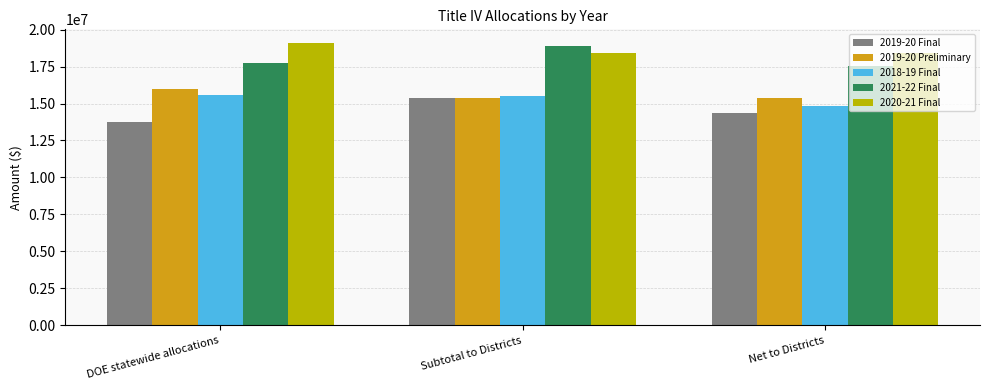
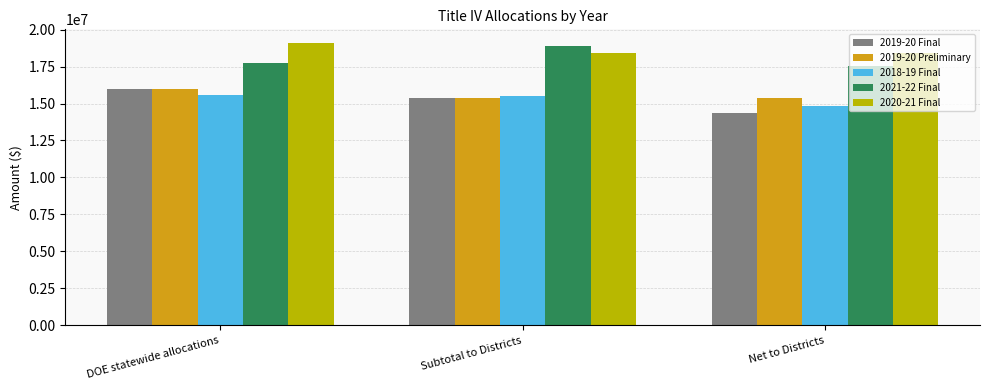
2019-20 Final, DOE statewide allocations: 13800000 -> 16000000
